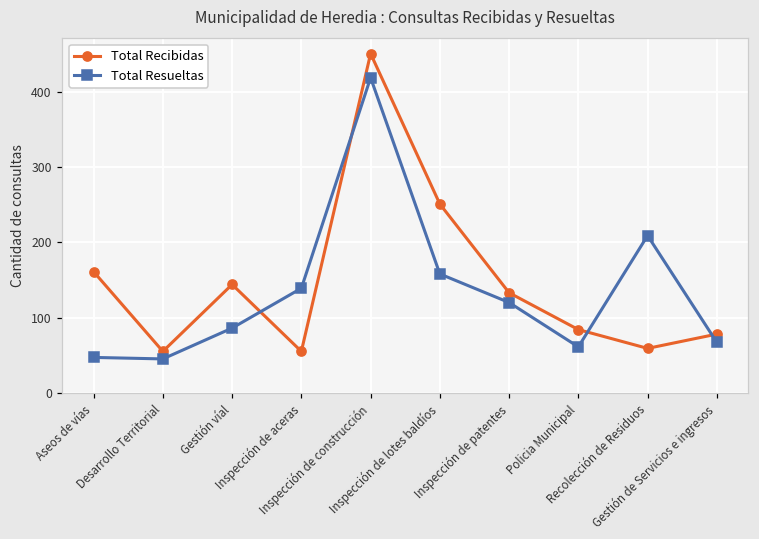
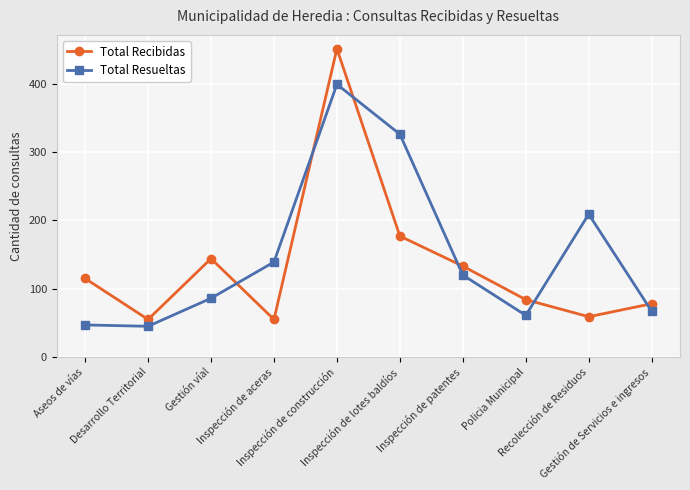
Total Recibidas, Aseos de vías: 160 -> 120
Total Resueltas, Inspección de construcción: 420 -> 400
Total Recibidas, Inspección de lotes baldíos: 250 -> 180
Total Resueltas, Inspección de lotes baldíos: 160 -> 330
